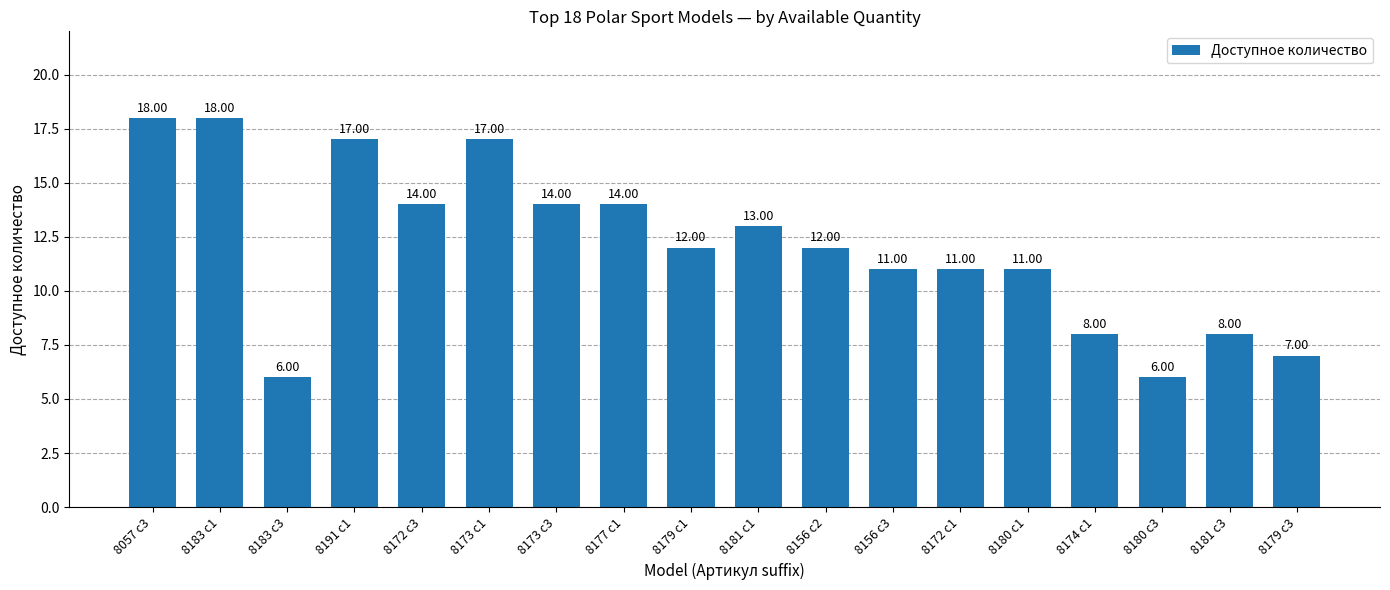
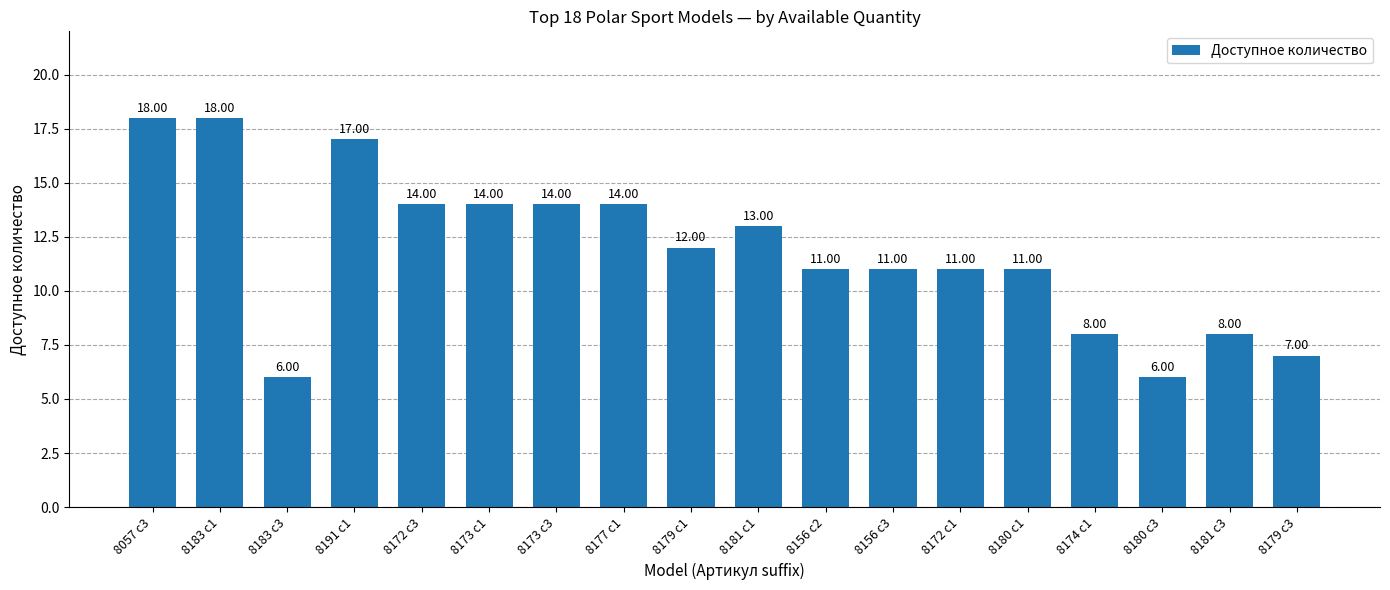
8173 c1: 17.00 -> 14.00
8156 c2: 12.00 -> 11.00
